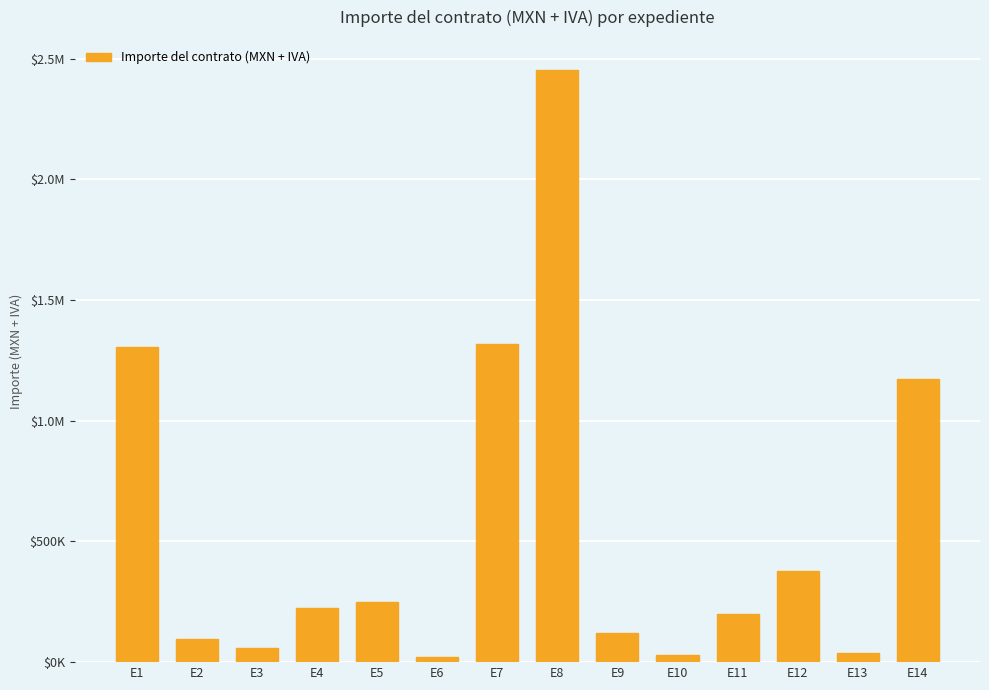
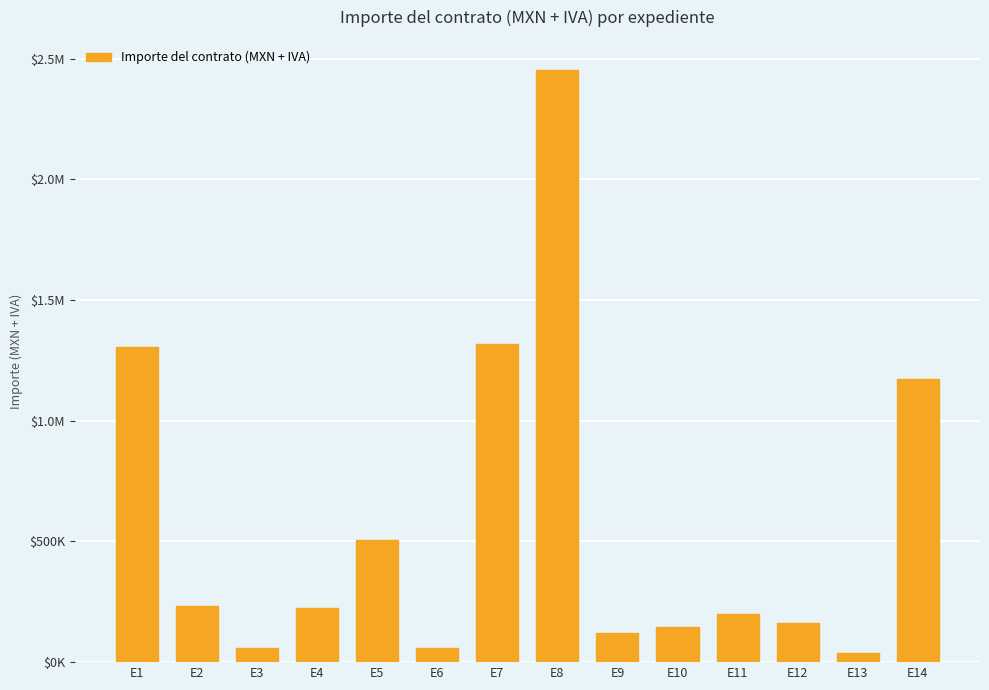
E2: $100000 -> $230000
E5: $250000 -> $510000
E6: $20000 -> $60000
E10: $30000 -> $150000
E12: $380000 -> $160000
